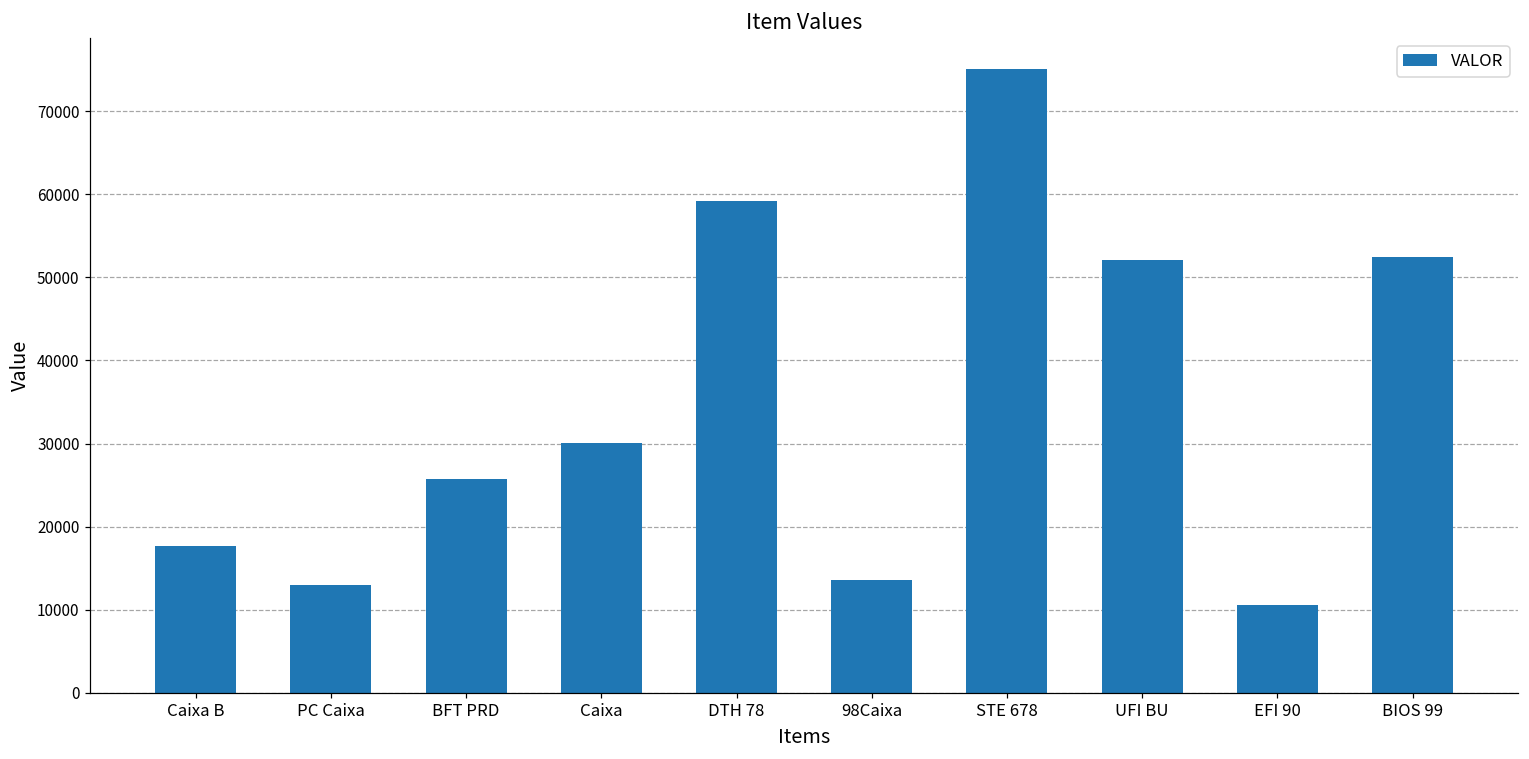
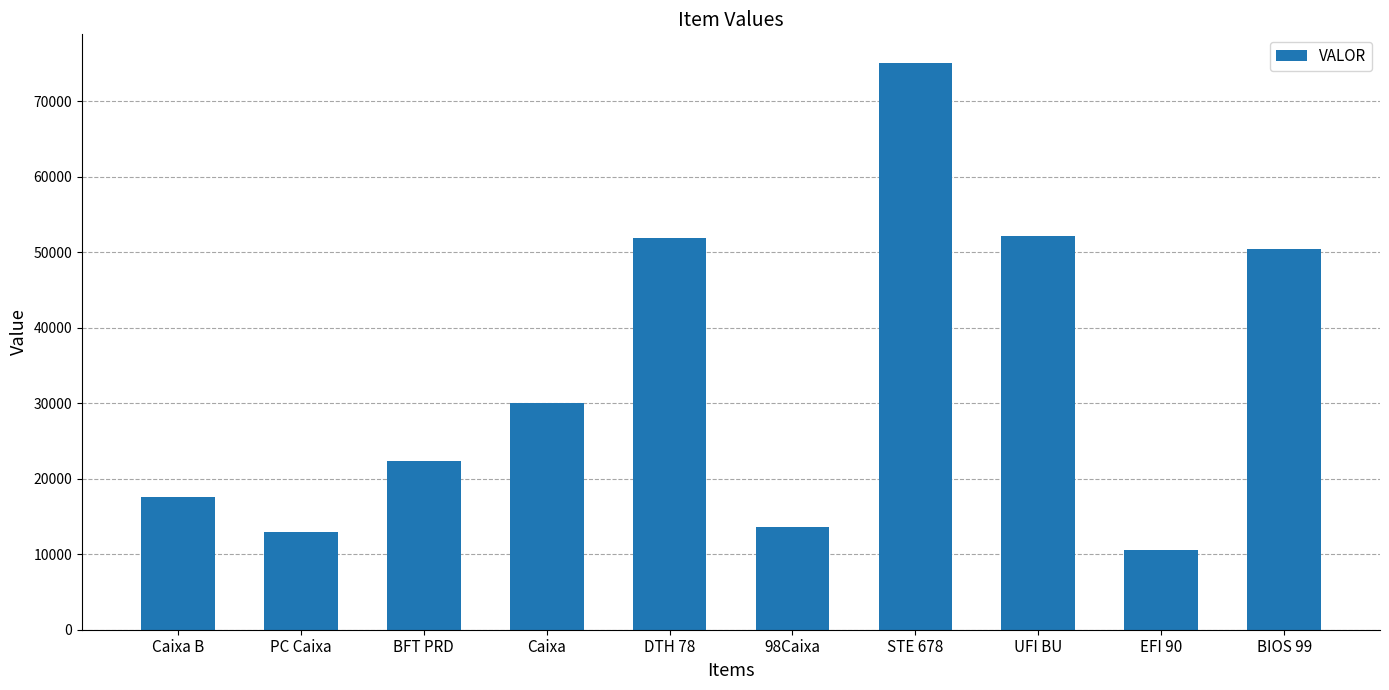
BFT PRD: 26000 -> 22000
DTH 78: 59000 -> 52000
BIOS 99: 52000 -> 50000
